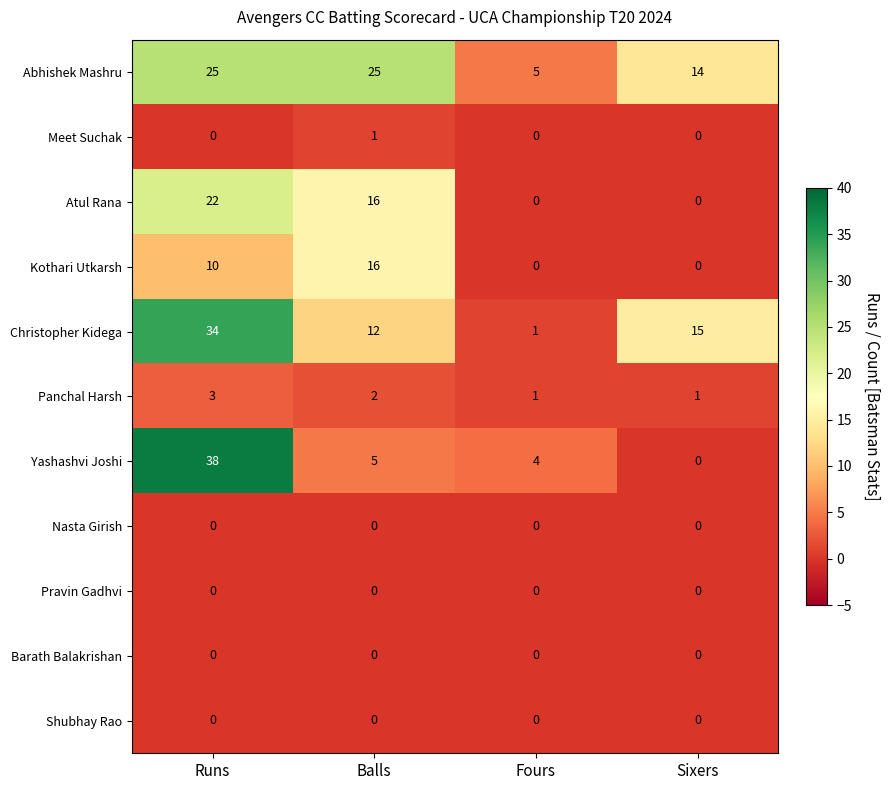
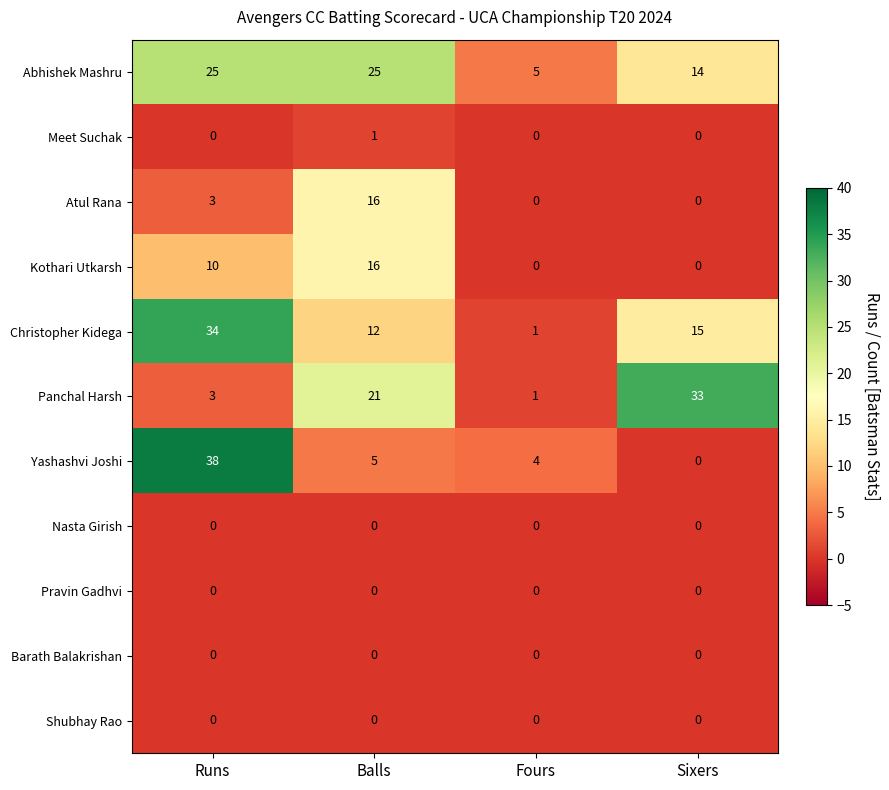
Atul Rana, Runs: 22 -> 3
Panchal Harsh, Balls: 2 -> 21
Panchal Harsh, Sixers: 1 -> 33
